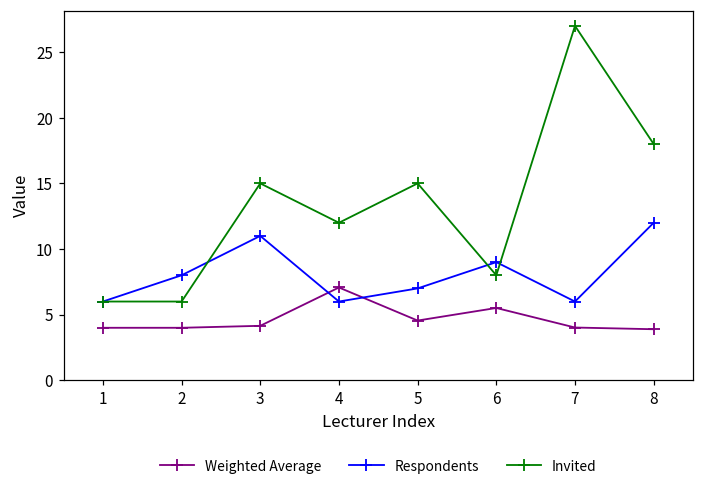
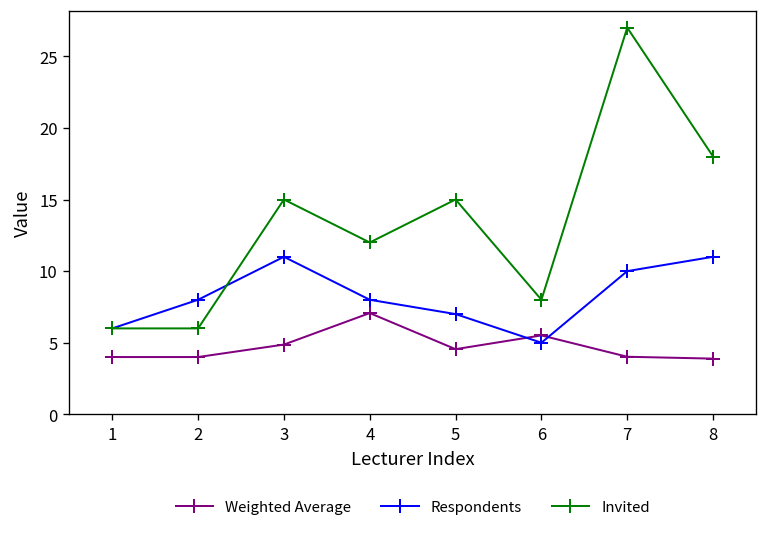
Weighted Average, 3: 4.2 -> 4.9
Respondents, 4: 6 -> 8
Respondents, 6: 9 -> 5
Respondents, 7: 6 -> 10
Respondents, 8: 12 -> 11
